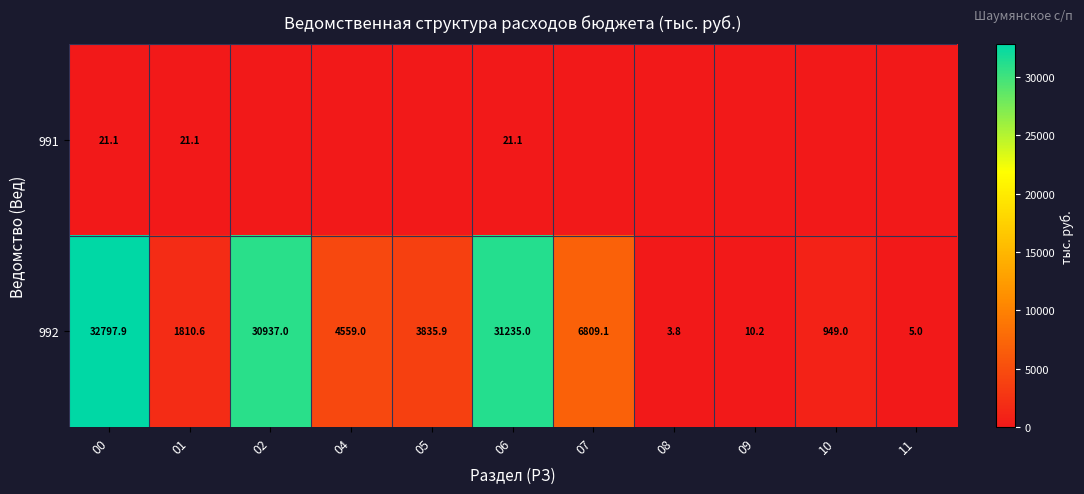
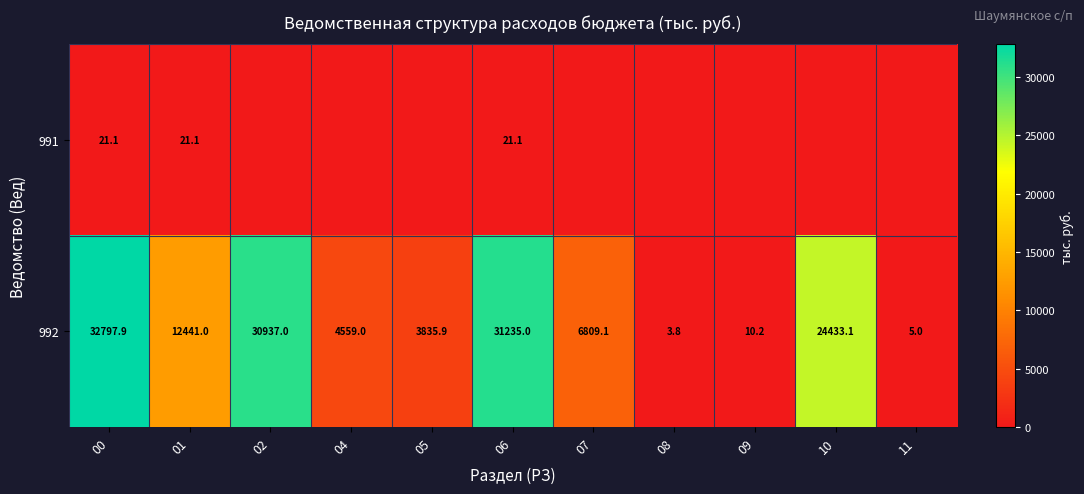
992, 01: 1810.6 -> 12441.0
992, 10: 949.0 -> 24433.1
